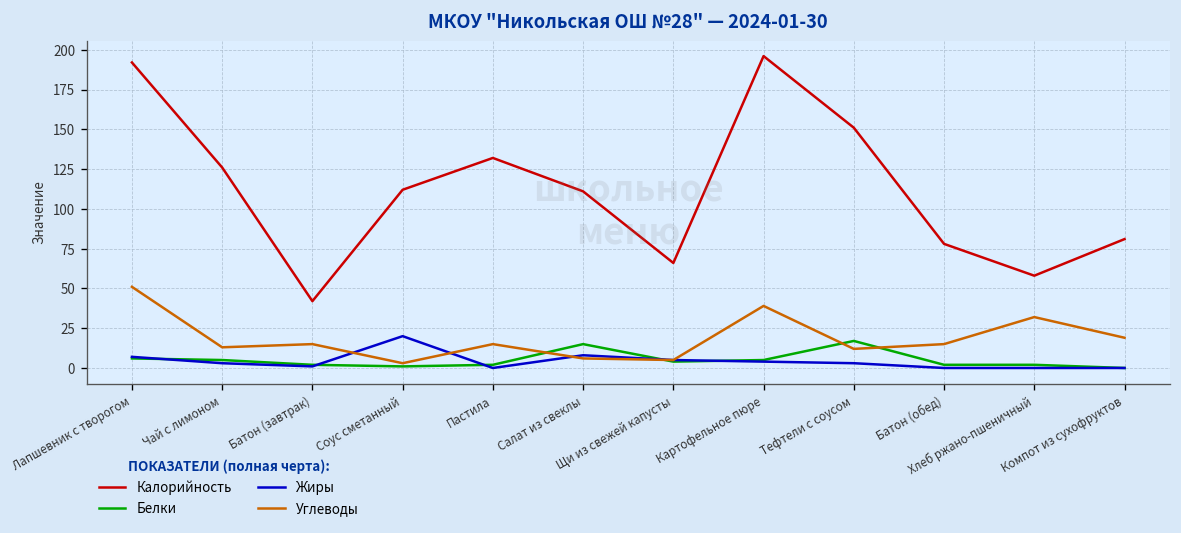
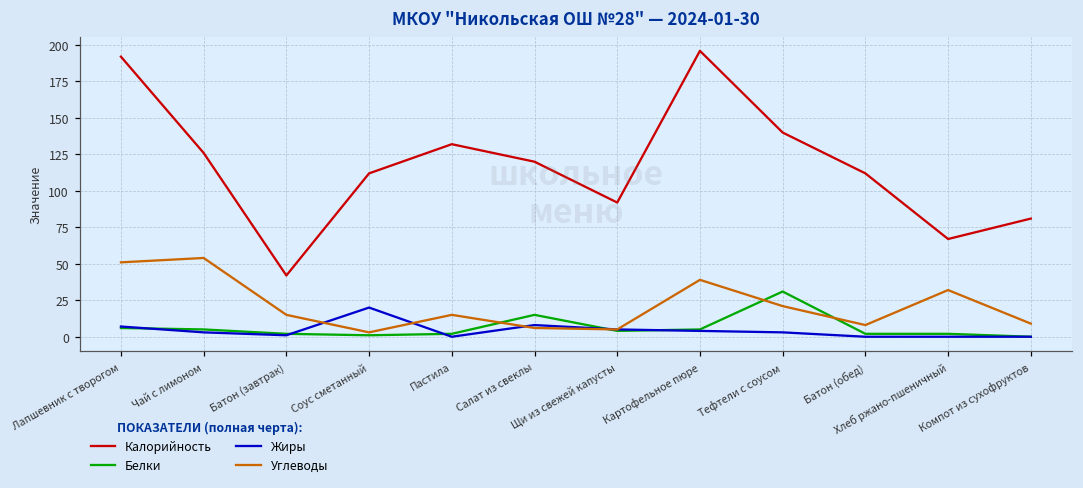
Углеводы, Чай с лимоном: 13 -> 54
Калорийность, Салат из свеклы: 111 -> 120
Калорийность, Щи из свежей капусты: 66 -> 92
Калорийность, Тефтели с соусом: 151 -> 140
Белки, Тефтели с соусом: 17 -> 31
Углеводы, Тефтели с соусом: 12 -> 21
Калорийность, Батон (обед): 78 -> 112
Углеводы, Батон (обед): 15 -> 8
Калорийность, Хлеб ржано-пшеничный: 58 -> 67
Углеводы, Компот из сухофруктов: 19 -> 9
